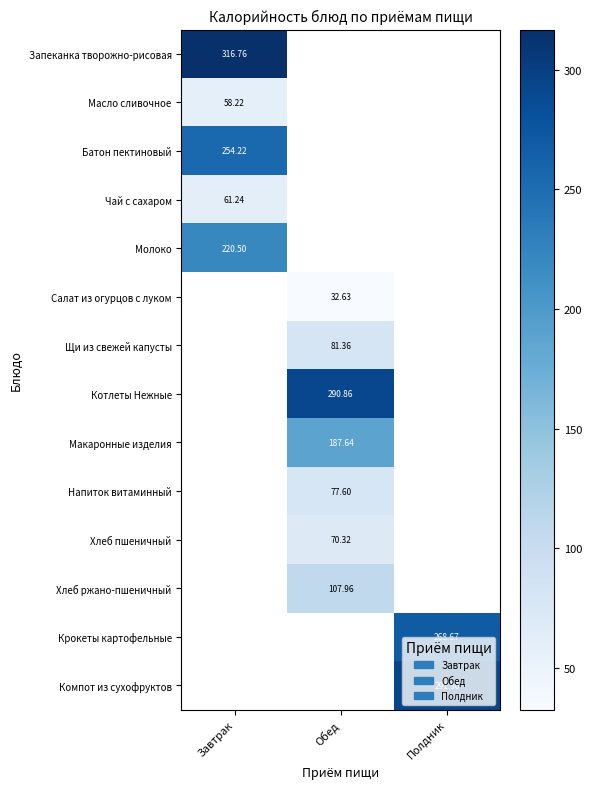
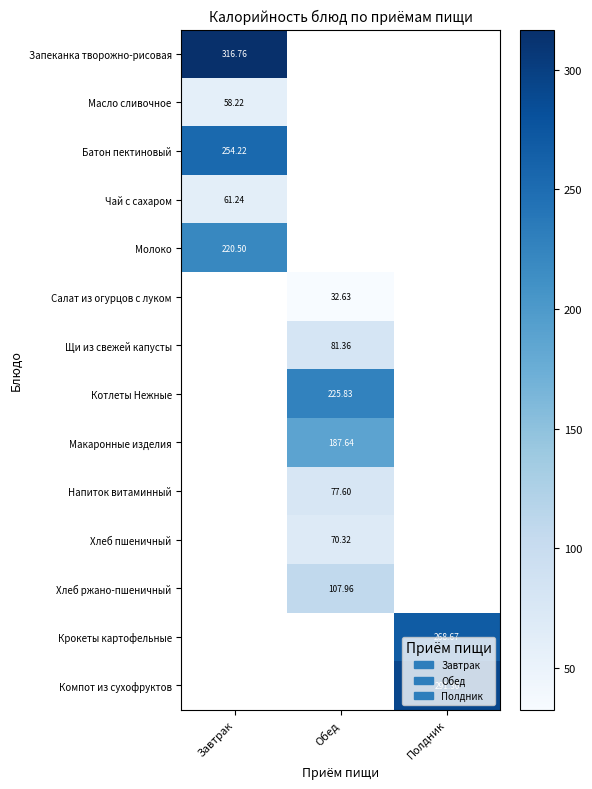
Котлеты Нежные, Обед: 290.86 -> 225.83
